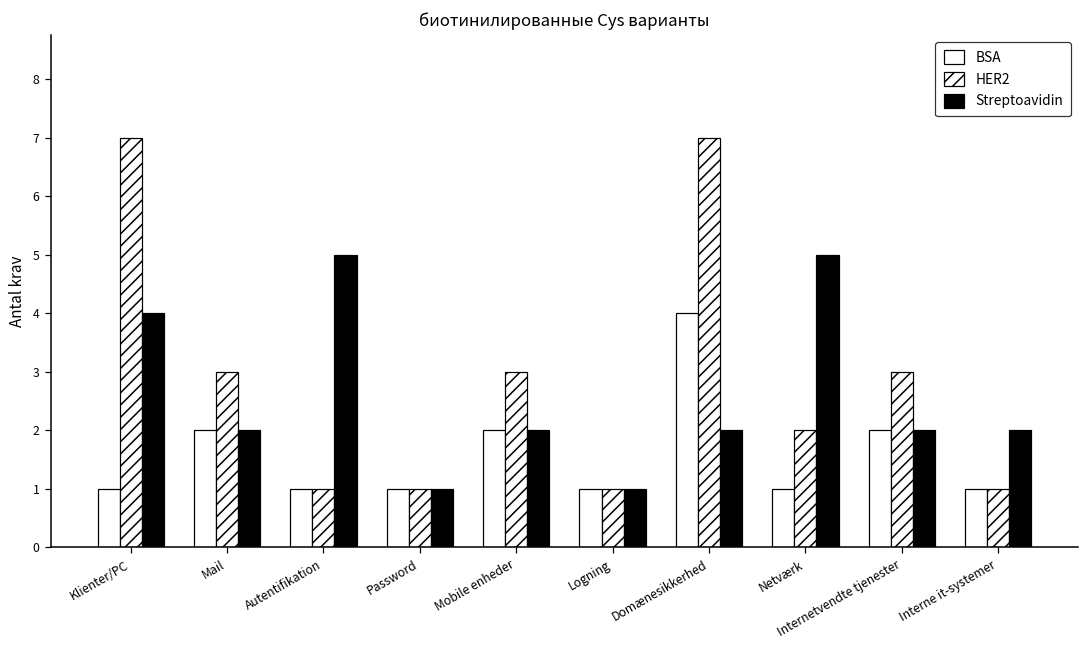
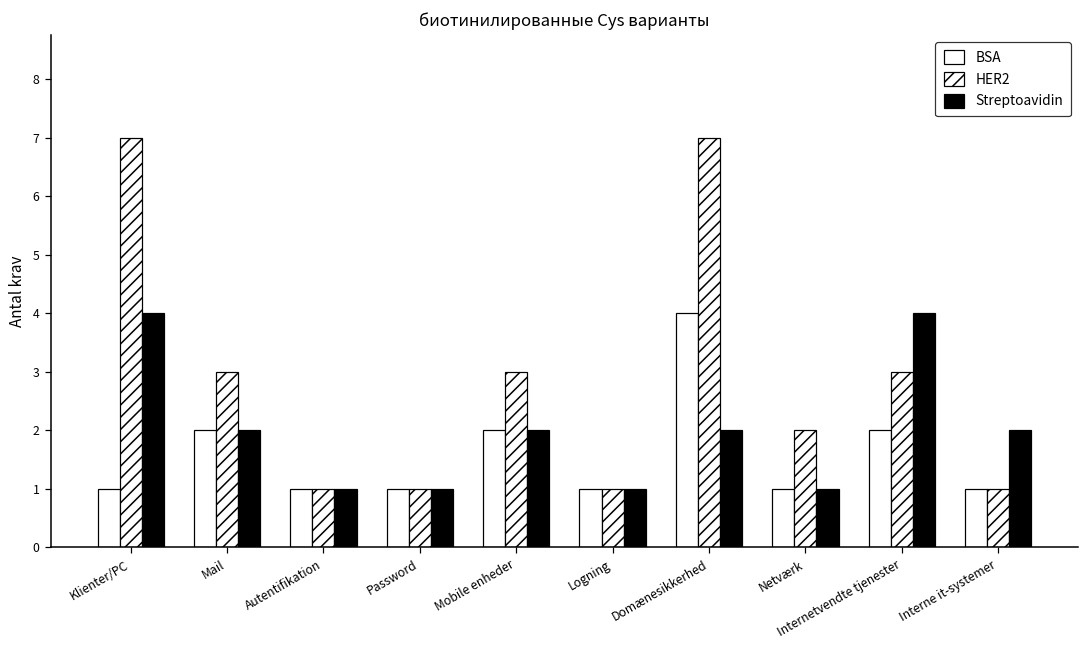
Streptoavidin, Autentifikation: 5 -> 1
Streptoavidin, Netværk: 5 -> 1
Streptoavidin, Internetvendte tjenester: 2 -> 4
